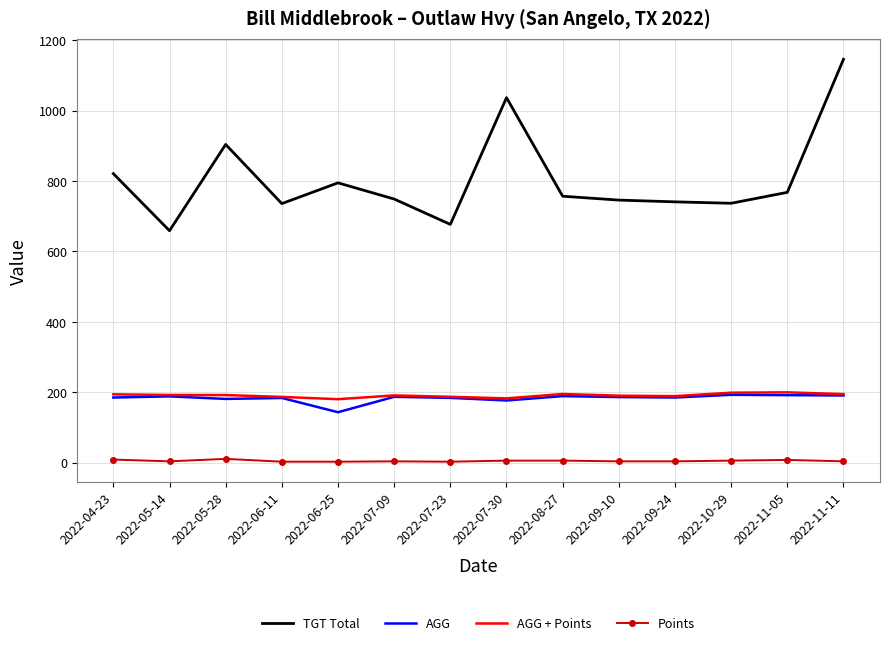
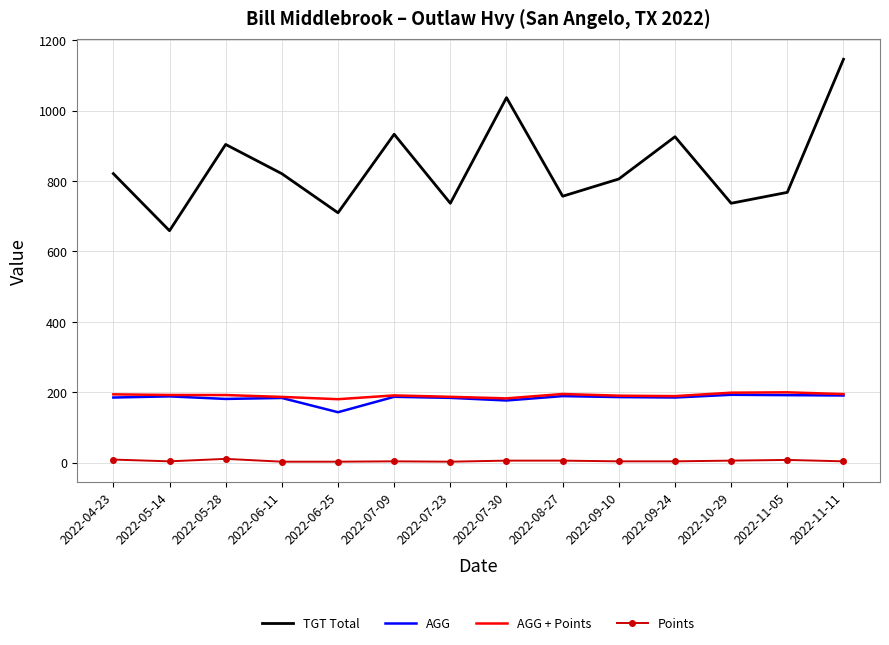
TGT Total, 2022-06-11: 740 -> 820
TGT Total, 2022-06-25: 800 -> 710
TGT Total, 2022-07-09: 750 -> 930
TGT Total, 2022-07-23: 680 -> 740
TGT Total, 2022-09-10: 750 -> 810
TGT Total, 2022-09-24: 740 -> 930
